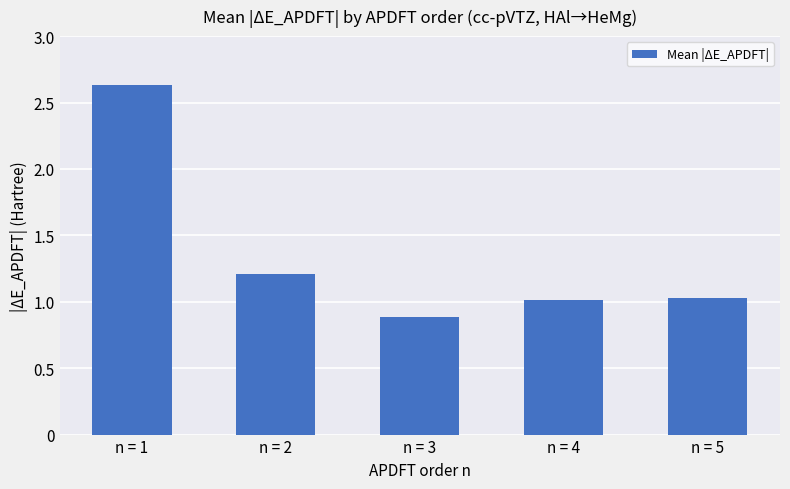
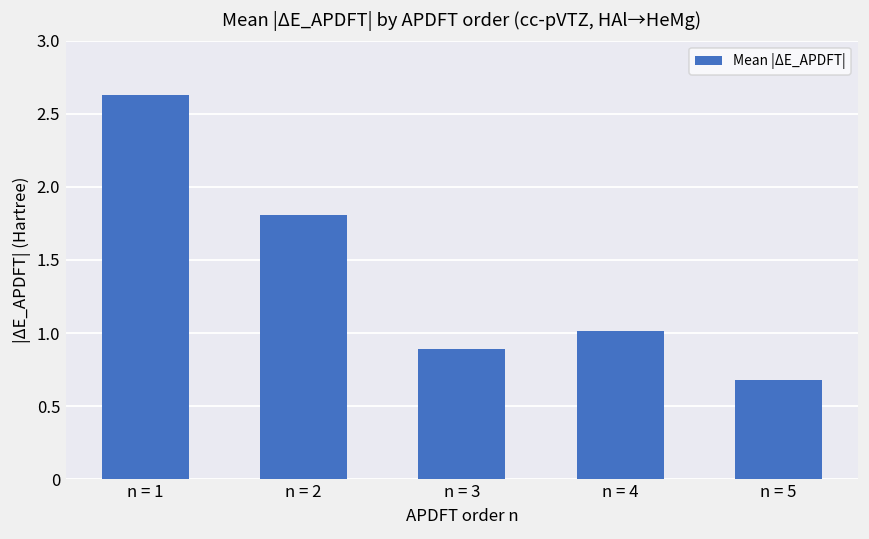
n = 2: 1.21 -> 1.81
n = 5: 1.03 -> 0.68
